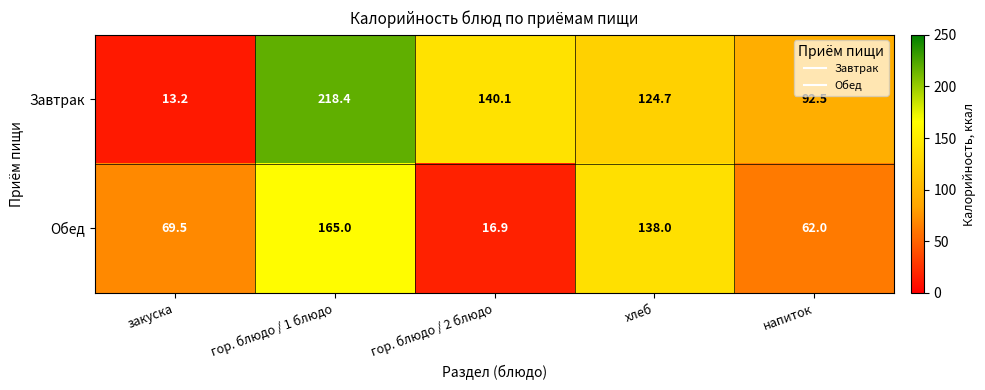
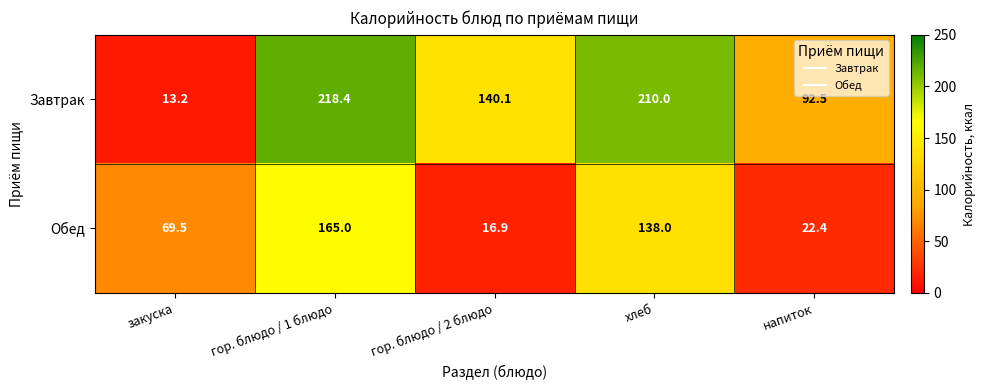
Завтрак, хлеб: 124.7 -> 210.0
Обед, напиток: 62.0 -> 22.4
